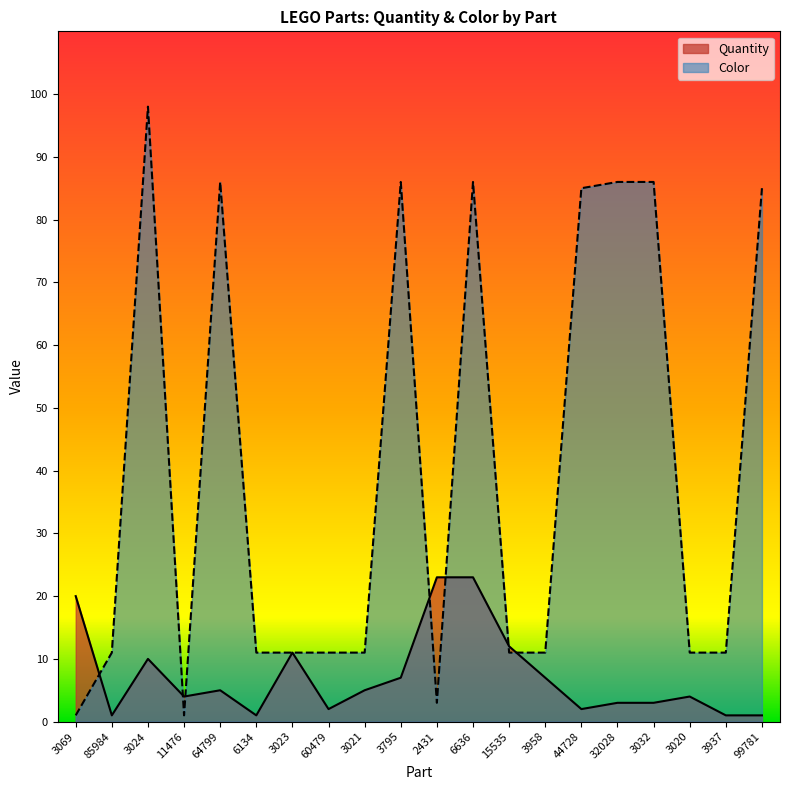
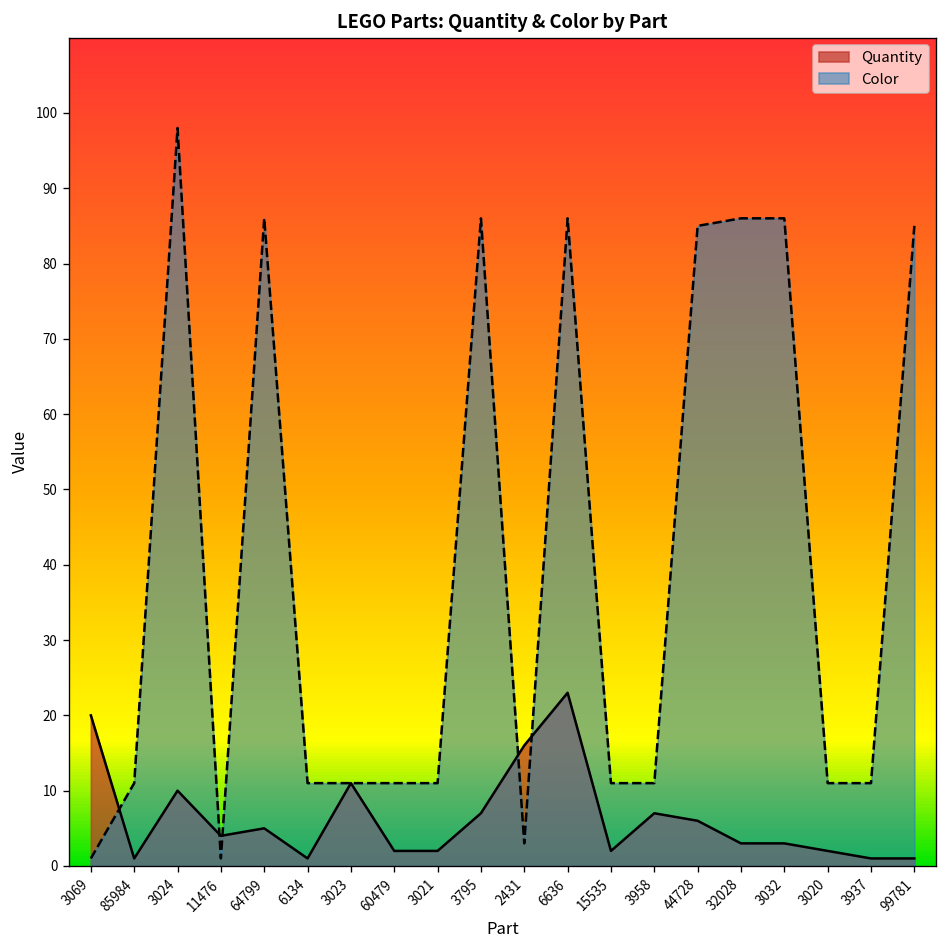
Quantity, 3021: 5 -> 2
Quantity, 2431: 23 -> 16
Quantity, 15535: 12 -> 2
Quantity, 44728: 2 -> 6
Quantity, 3020: 4 -> 2
